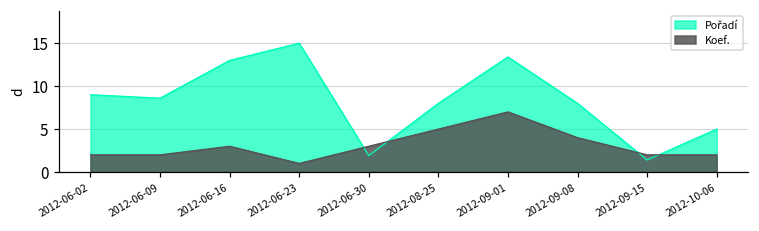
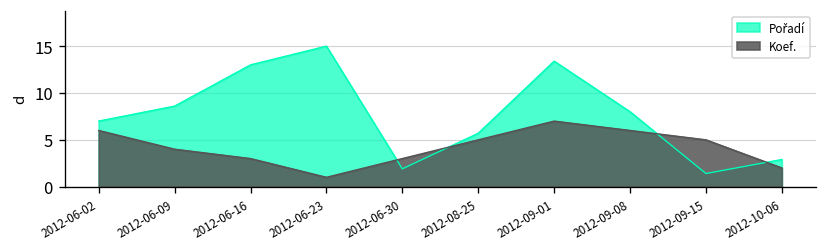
Pořadí, 2012-06-02: 9 -> 7
Koef., 2012-06-02: 2 -> 6
Koef., 2012-06-09: 2 -> 4
Pořadí, 2012-08-25: 8 -> 6
Koef., 2012-09-08: 4 -> 6
Koef., 2012-09-15: 2 -> 5
Pořadí, 2012-10-06: 5 -> 3
